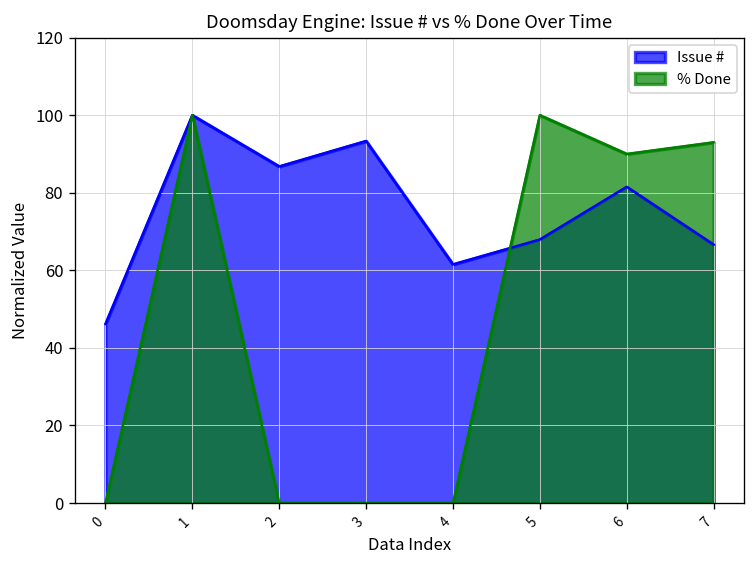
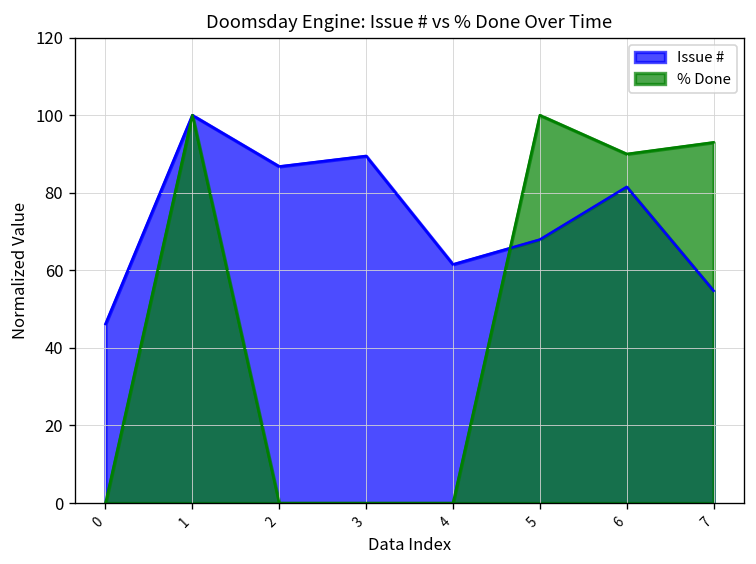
Issue #, 3: 93 -> 89
Issue #, 7: 67 -> 55
